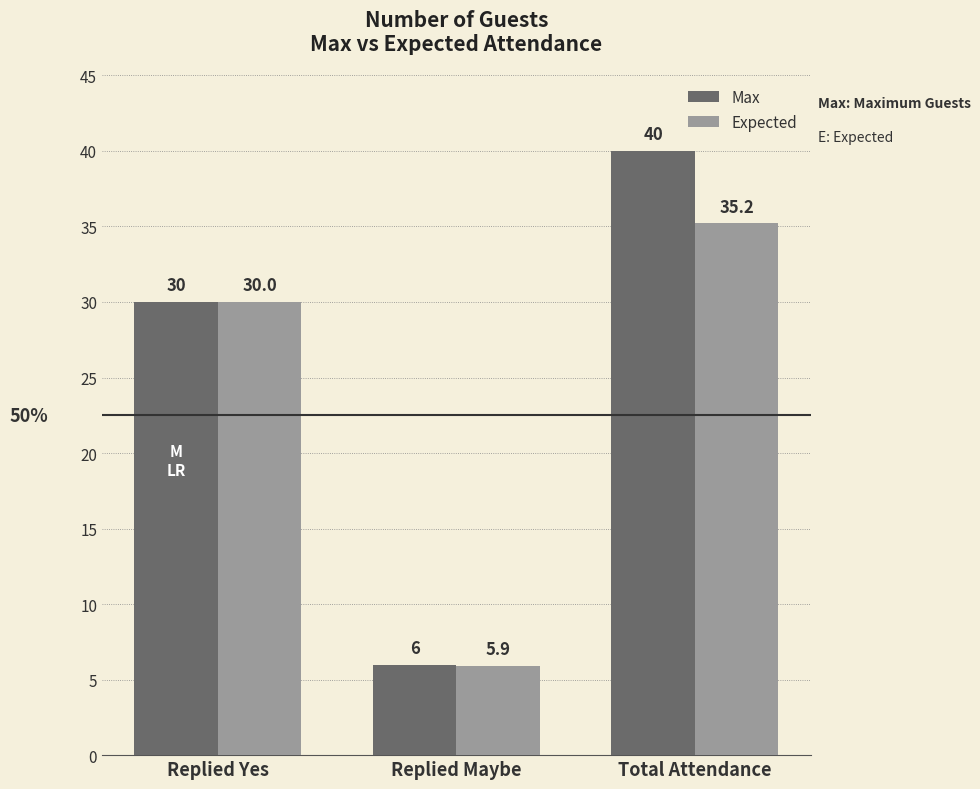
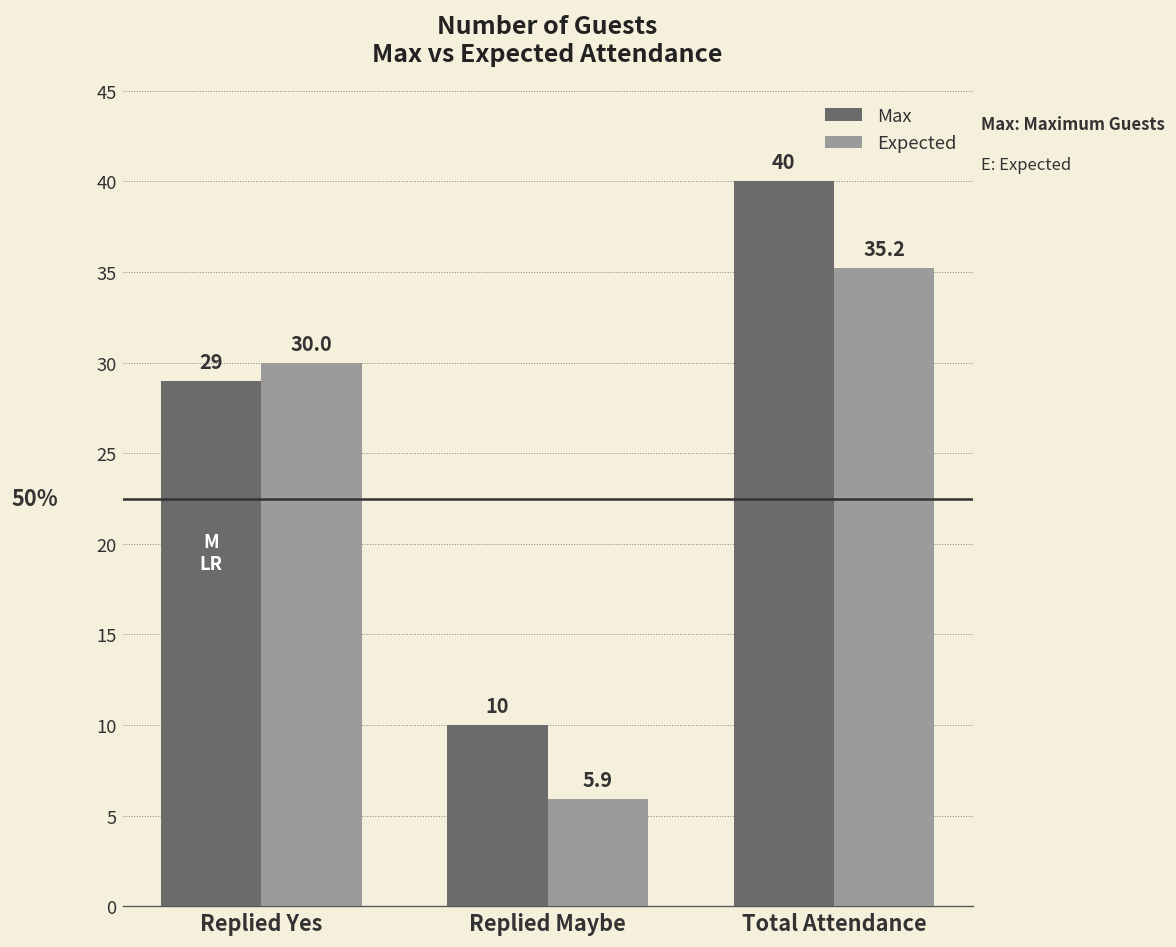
Max, Replied Yes: 30 -> 29
Max, Replied Maybe: 6 -> 10
